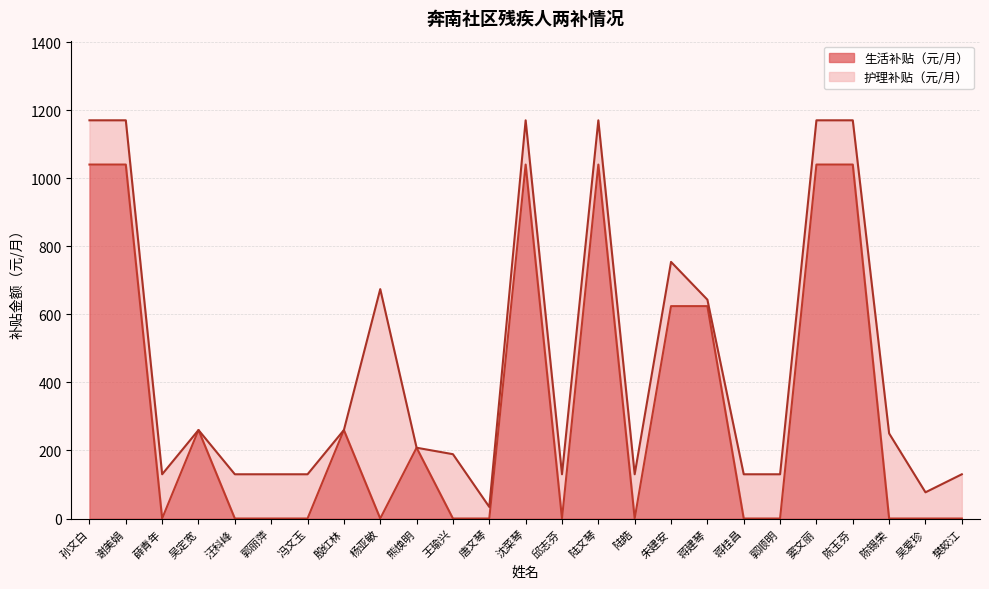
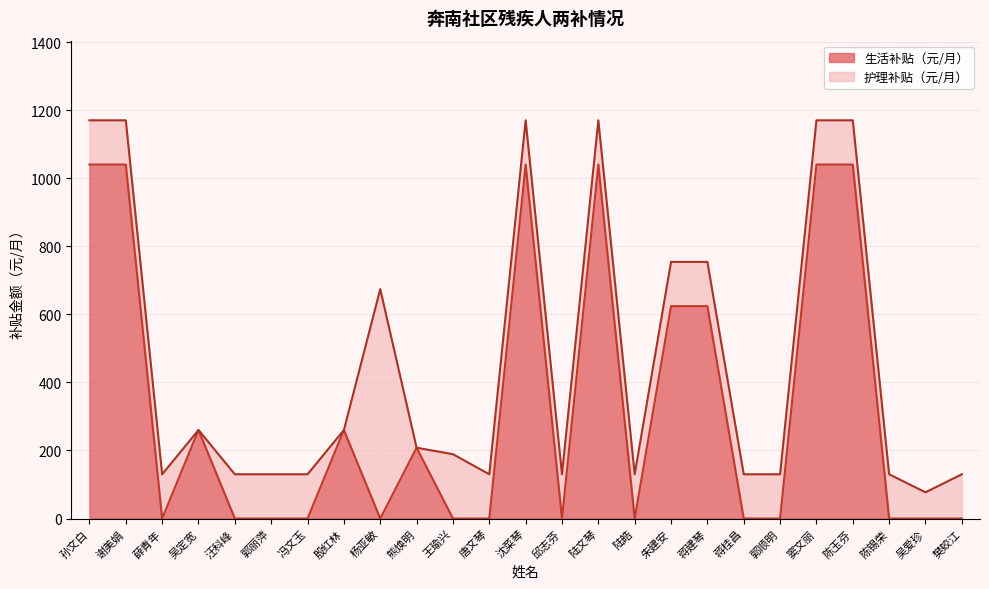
护理补贴（元/月）, 唐文琴: 30 -> 130
护理补贴（元/月）, 蒋建琴: 20 -> 130
护理补贴（元/月）, 陈锡荣: 250 -> 130
